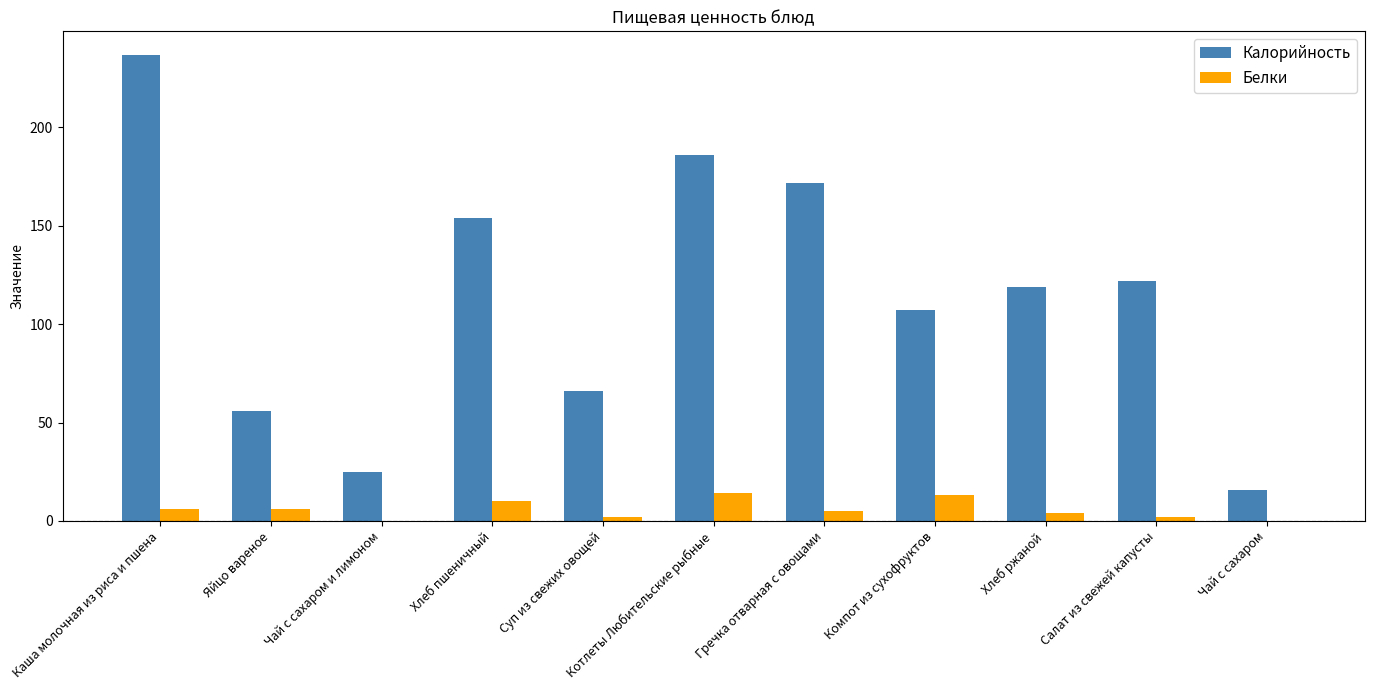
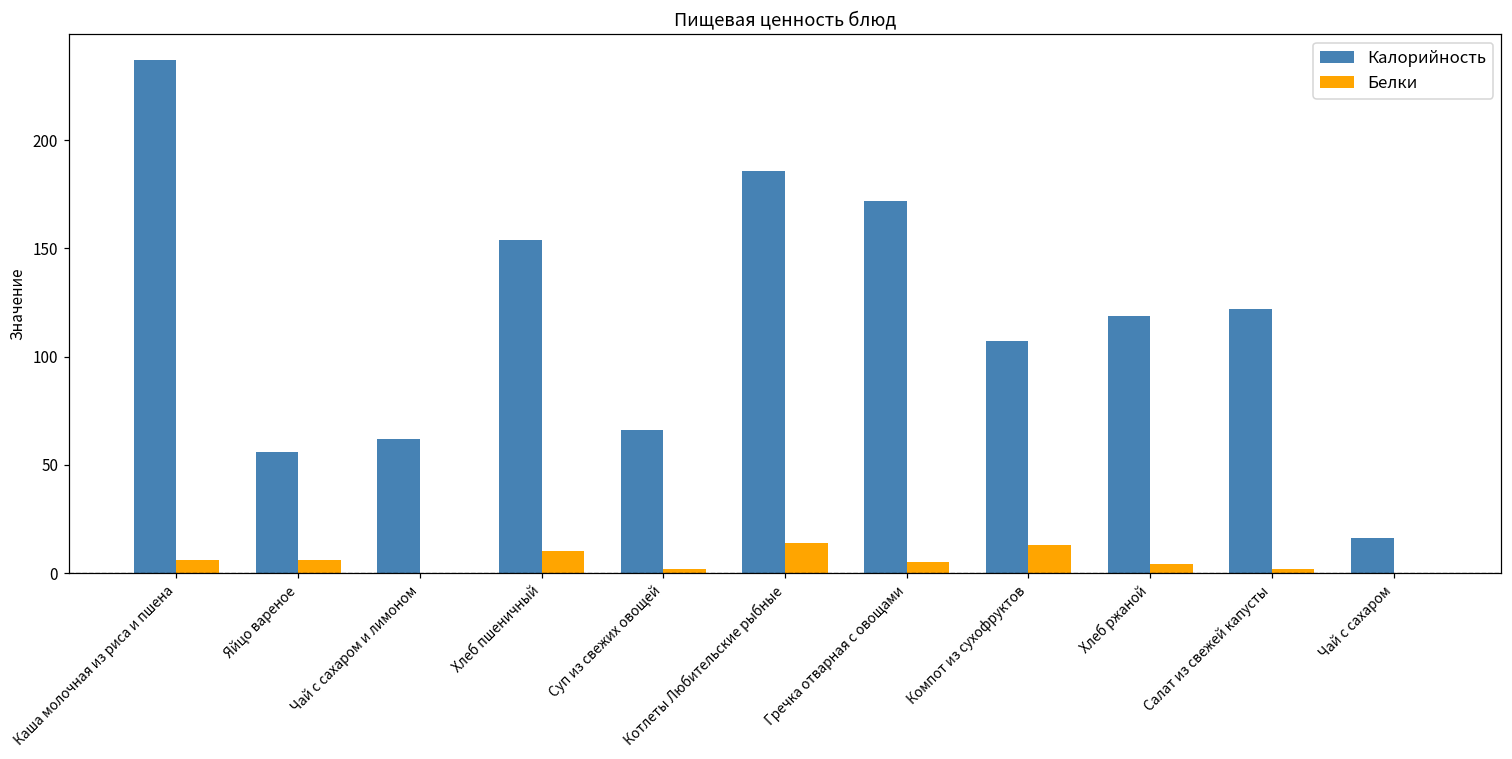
Калорийность, Чай с сахаром и лимоном: 25 -> 62
